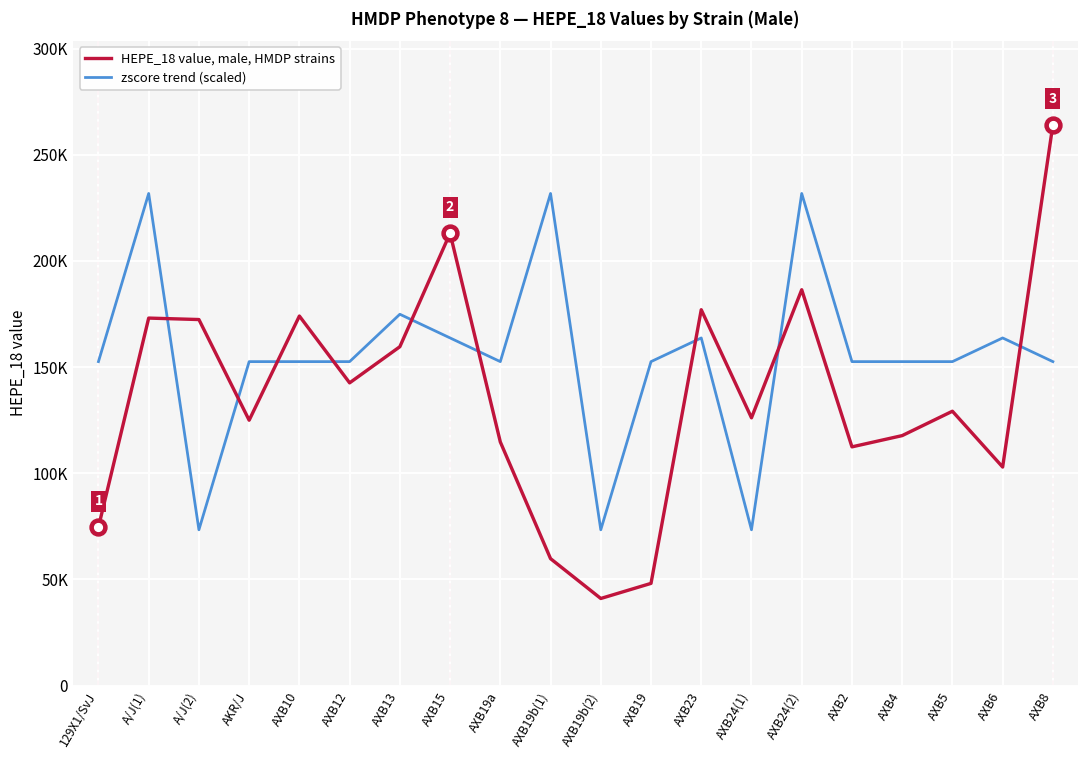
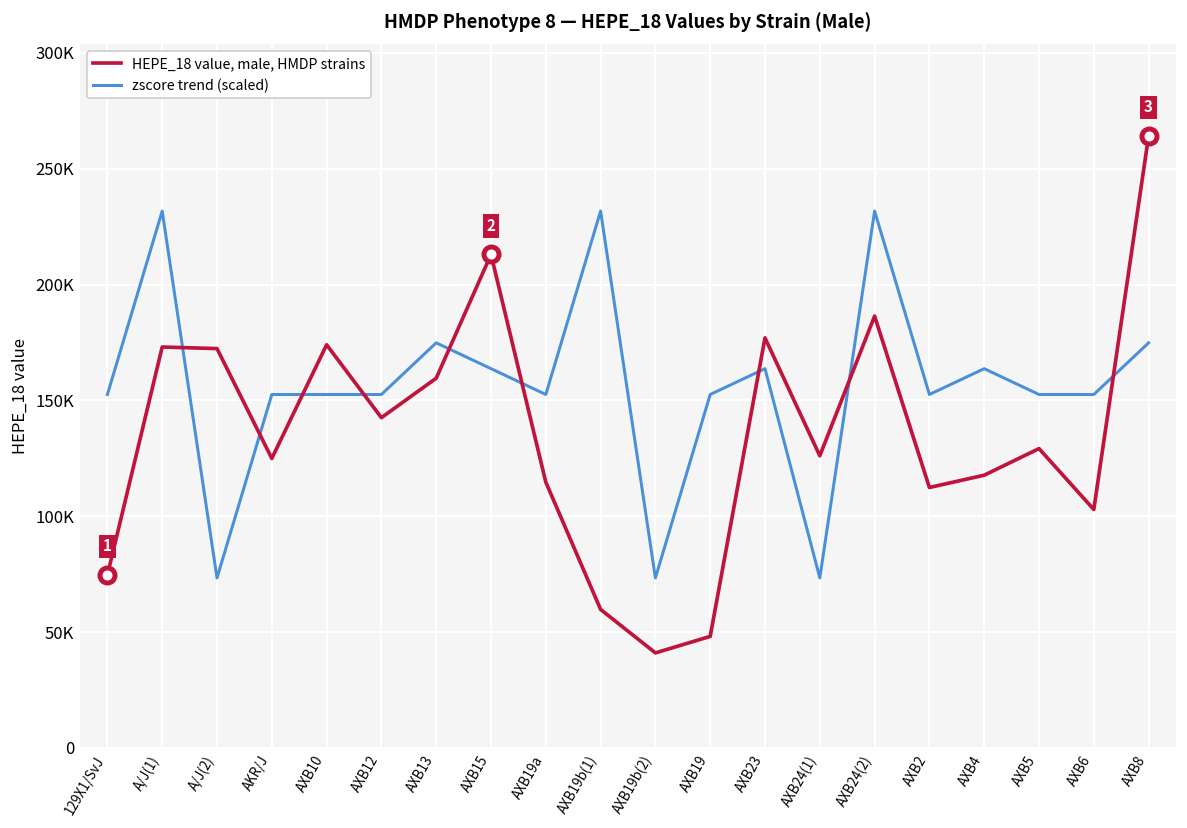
zscore trend (scaled), AXB4: 153000 -> 164000
zscore trend (scaled), AXB6: 164000 -> 153000
zscore trend (scaled), AXB8: 153000 -> 175000
